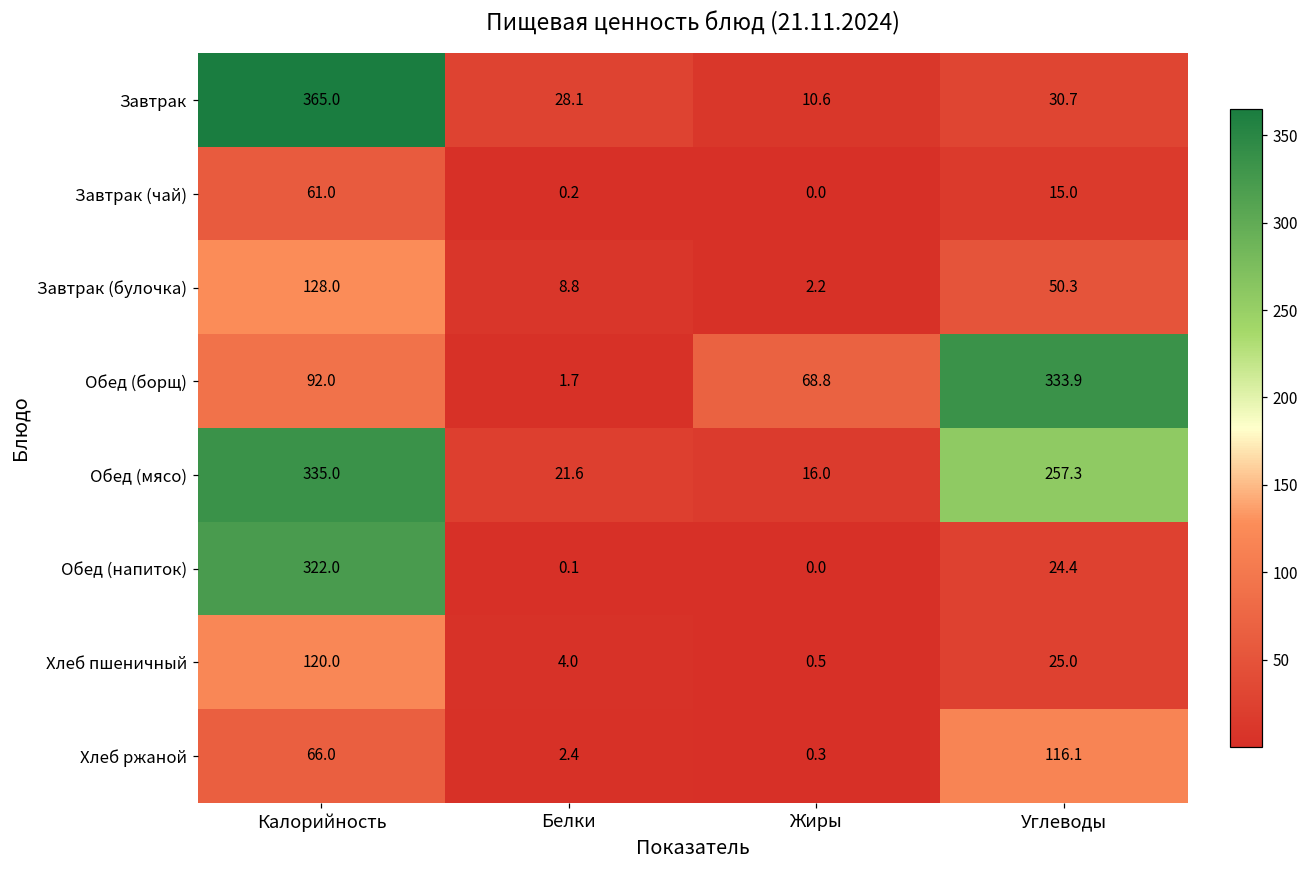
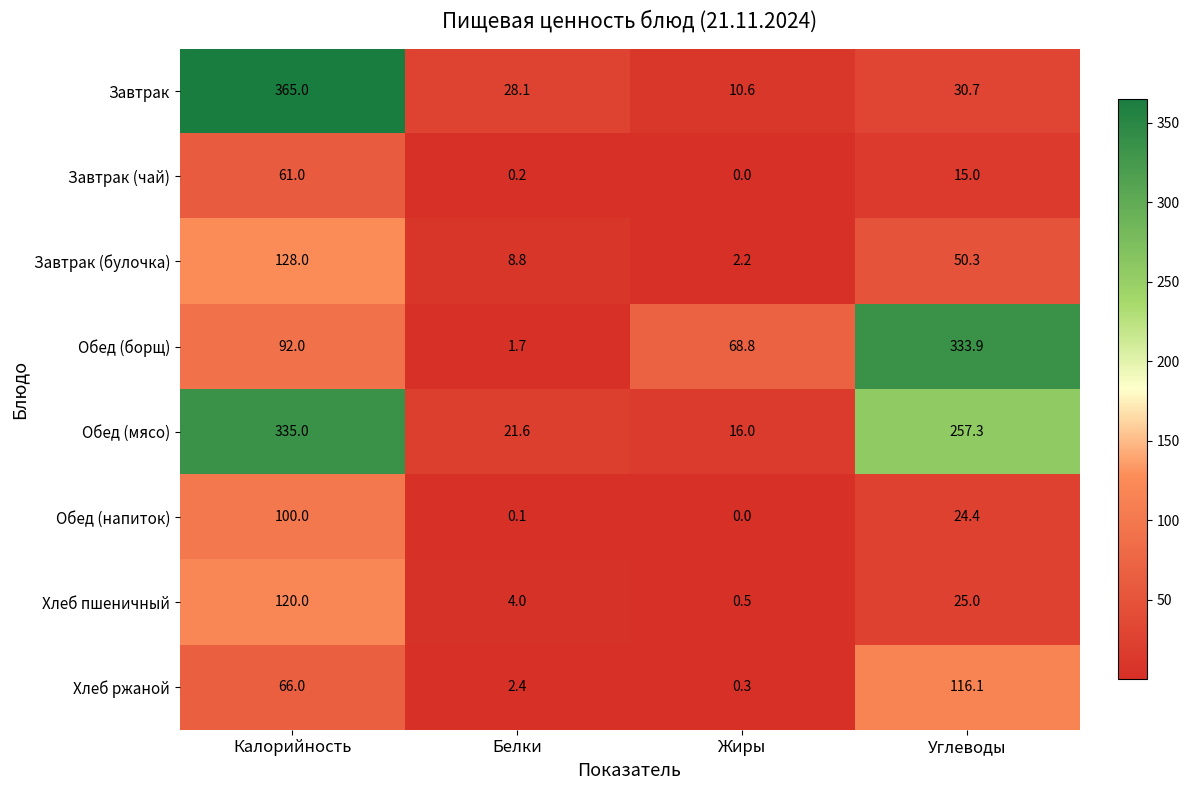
Обед (напиток), Калорийность: 322.0 -> 100.0
